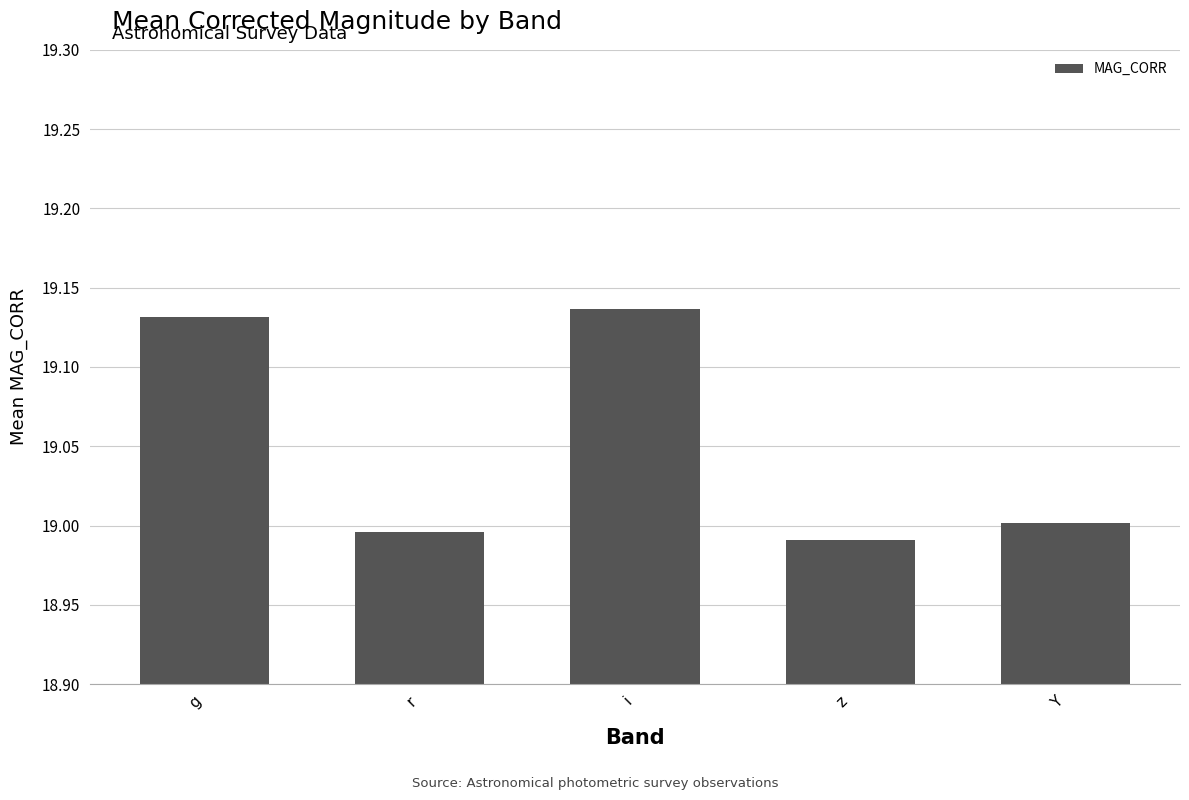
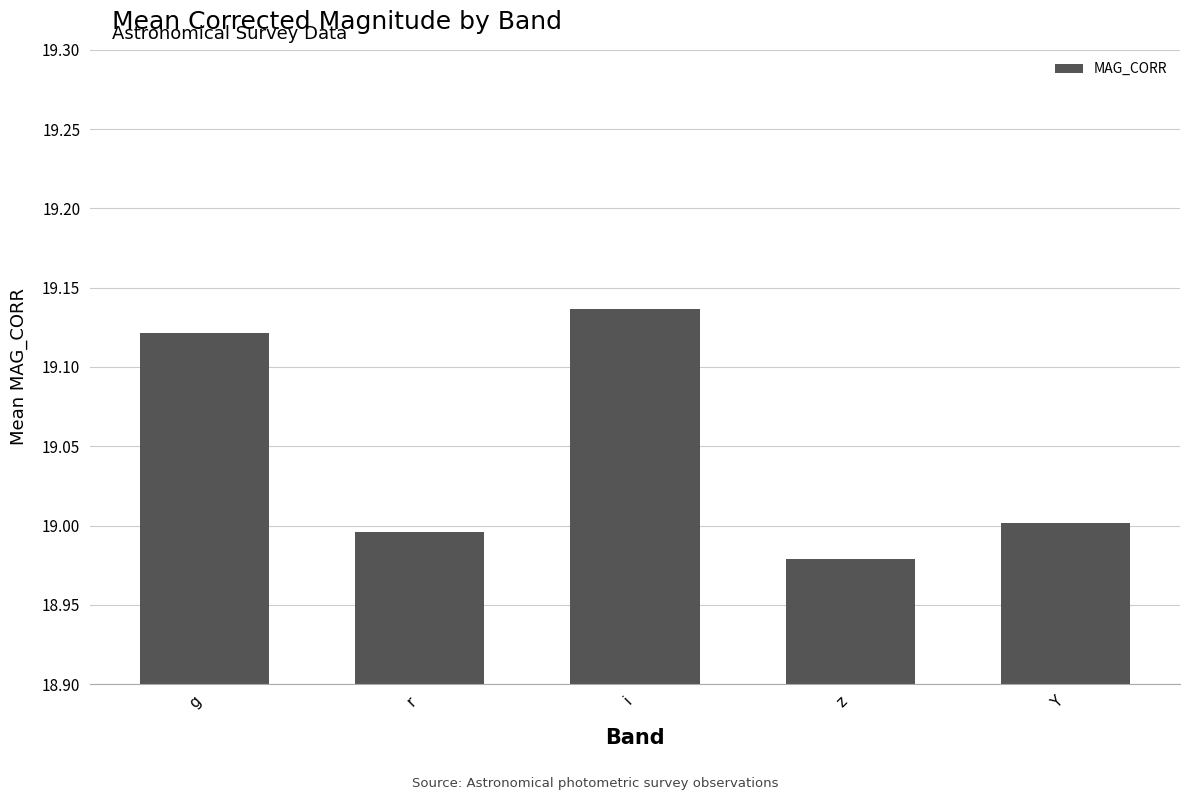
g: 19.131 -> 19.121
z: 18.991 -> 18.979
